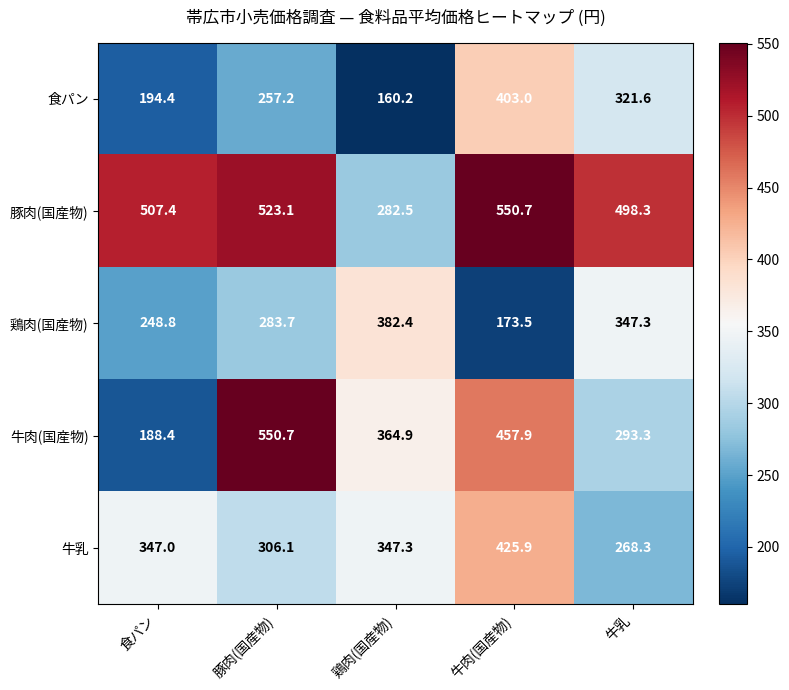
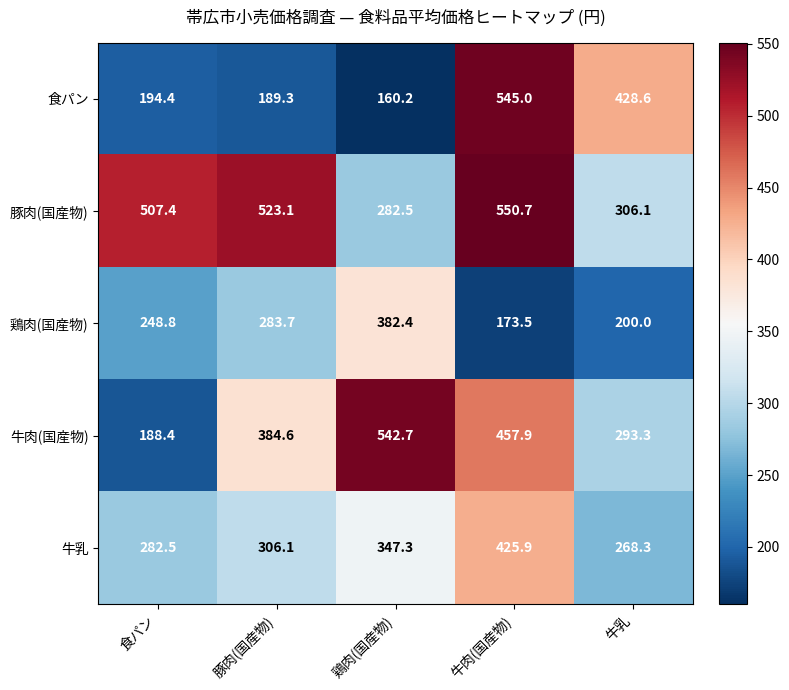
食パン, 豚肉(国産物): 257.2 -> 189.3
食パン, 牛肉(国産物): 403.0 -> 545.0
食パン, 牛乳: 321.6 -> 428.6
豚肉(国産物), 牛乳: 498.3 -> 306.1
鶏肉(国産物), 牛乳: 347.3 -> 200.0
牛肉(国産物), 豚肉(国産物): 550.7 -> 384.6
牛肉(国産物), 鶏肉(国産物): 364.9 -> 542.7
牛乳, 食パン: 347.0 -> 282.5
